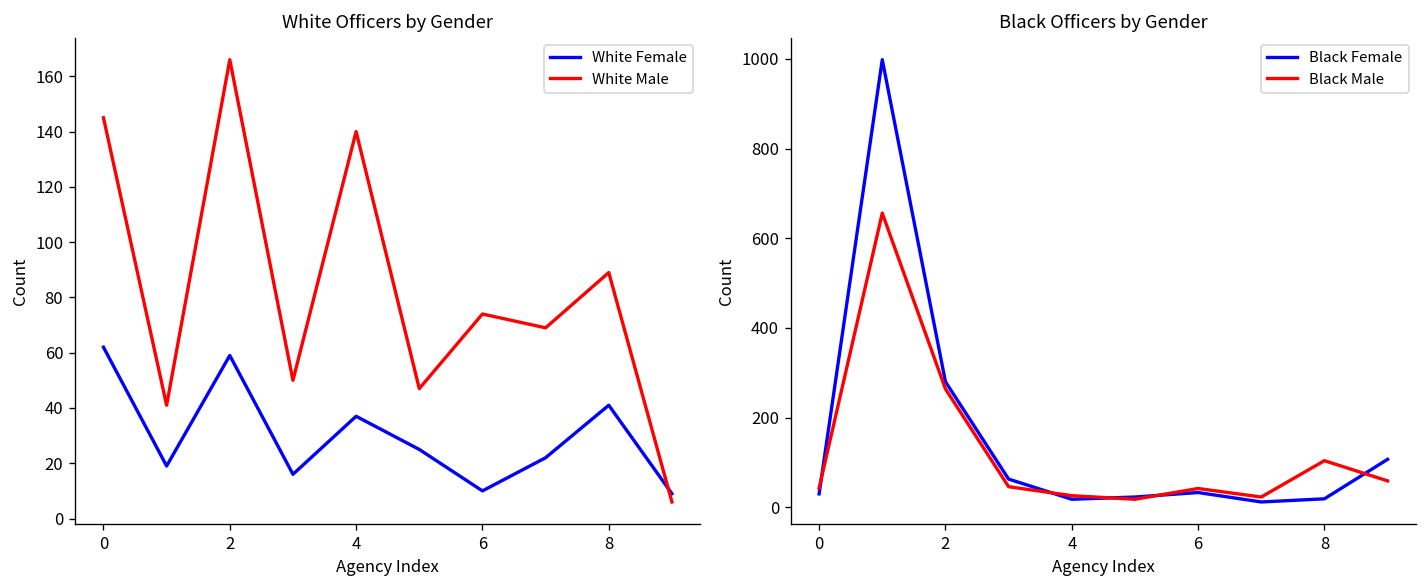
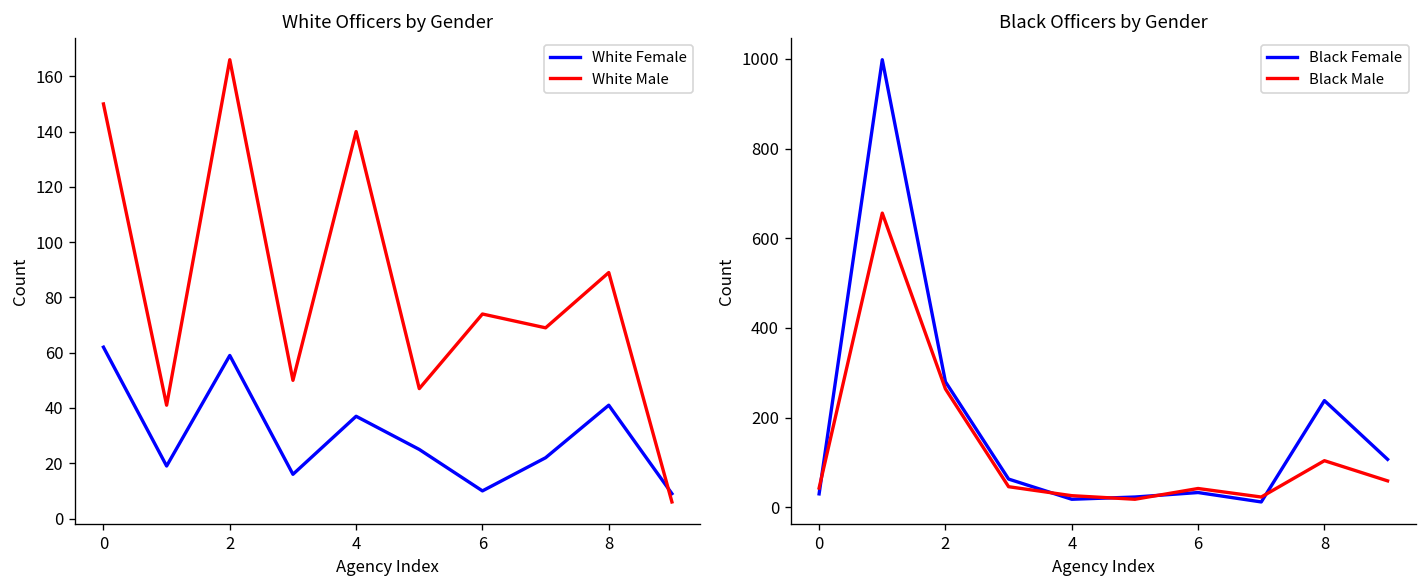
White Officers by Gender, White Male, 0: 145 -> 150
Black Officers by Gender, Black Female, 8: 20 -> 240
